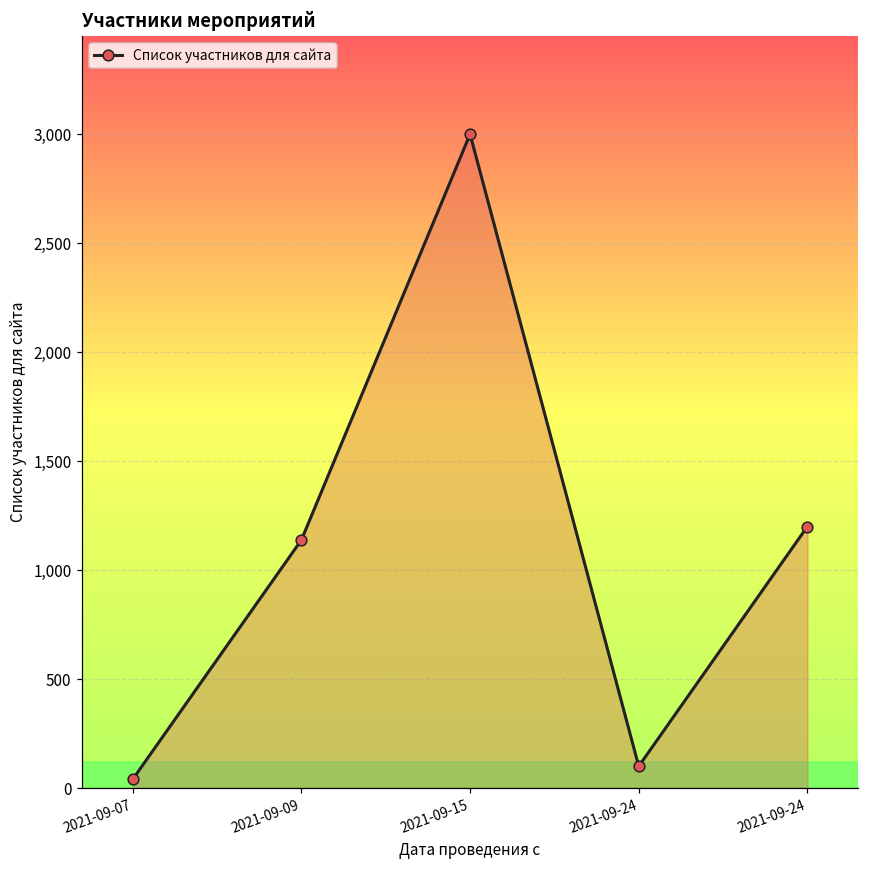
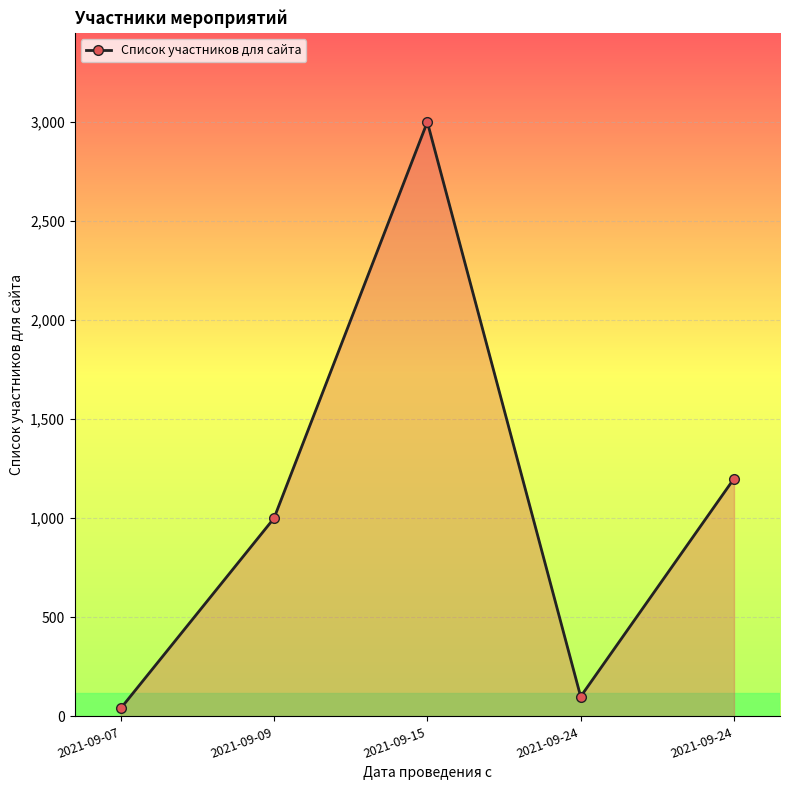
2021-09-09: 1,140 -> 1,000
